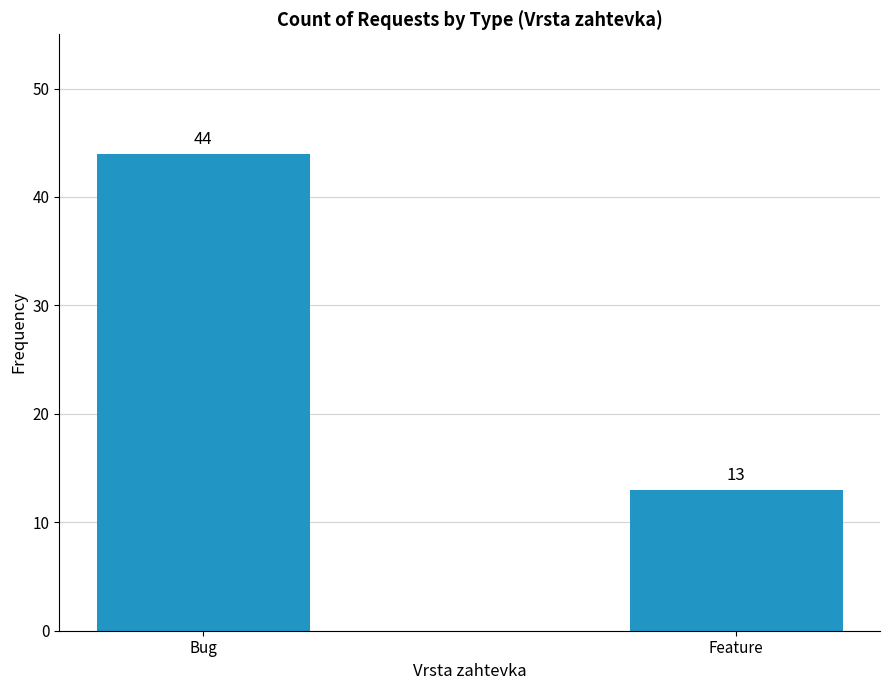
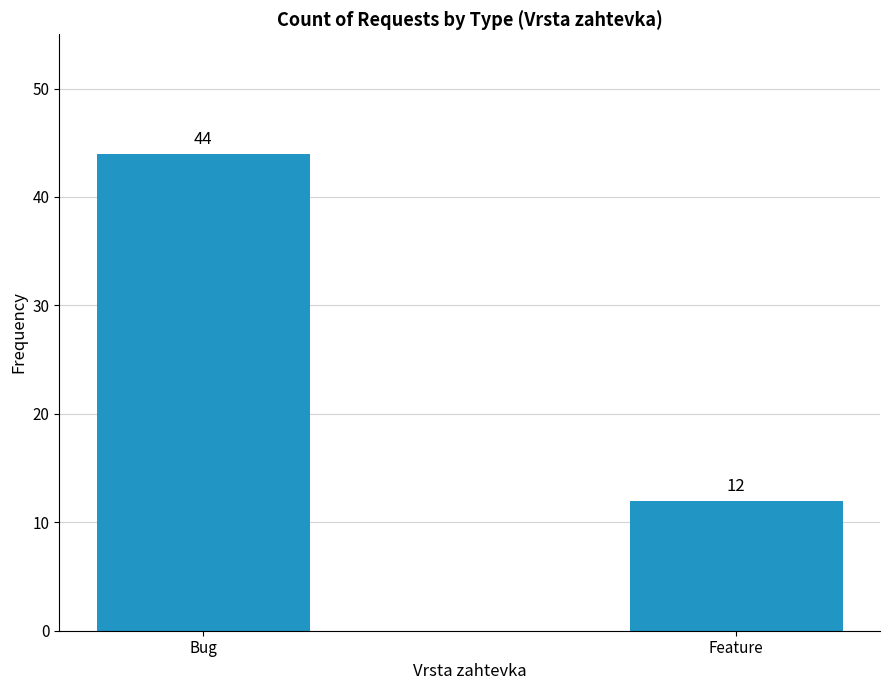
Feature: 13 -> 12
